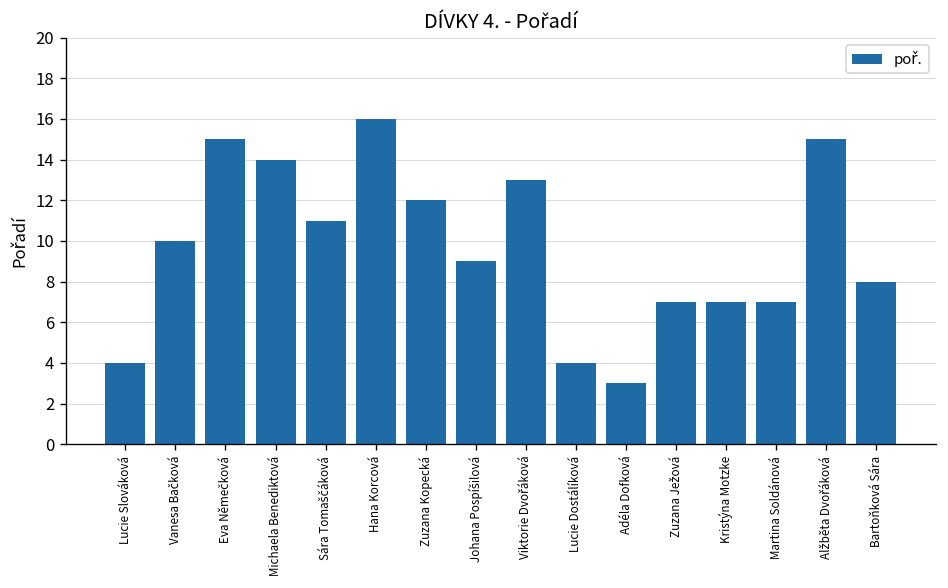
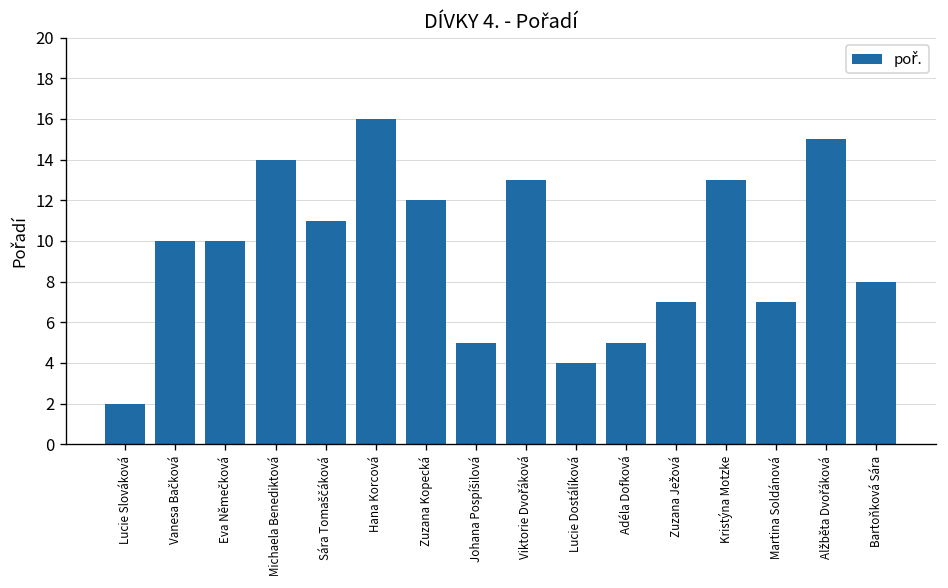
Lucie Slováková: 4 -> 2
Eva Němečková: 15 -> 10
Johana Pospíšilová: 9 -> 5
Adéla Dofková: 3 -> 5
Kristýna Motzke: 7 -> 13
